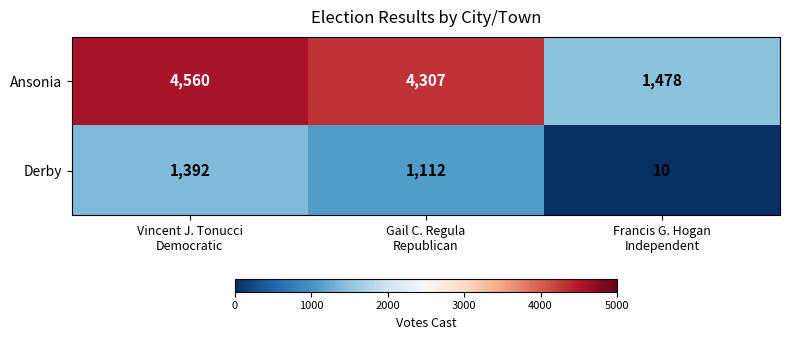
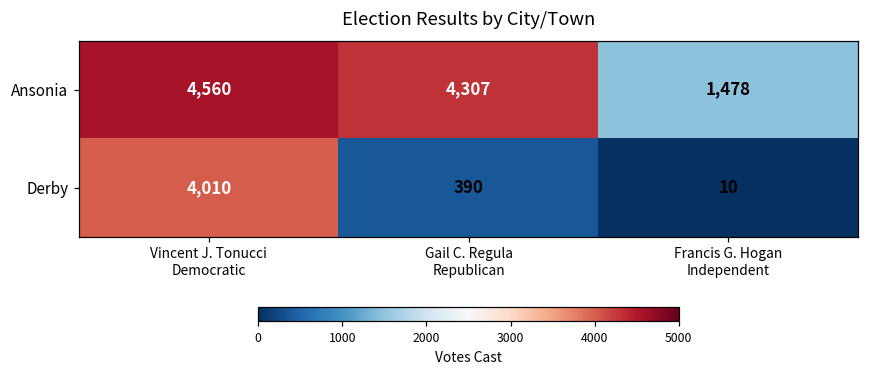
Derby, Vincent J. Tonucci Democratic: 1,392 -> 4,010
Derby, Gail C. Regula Republican: 1,112 -> 390
